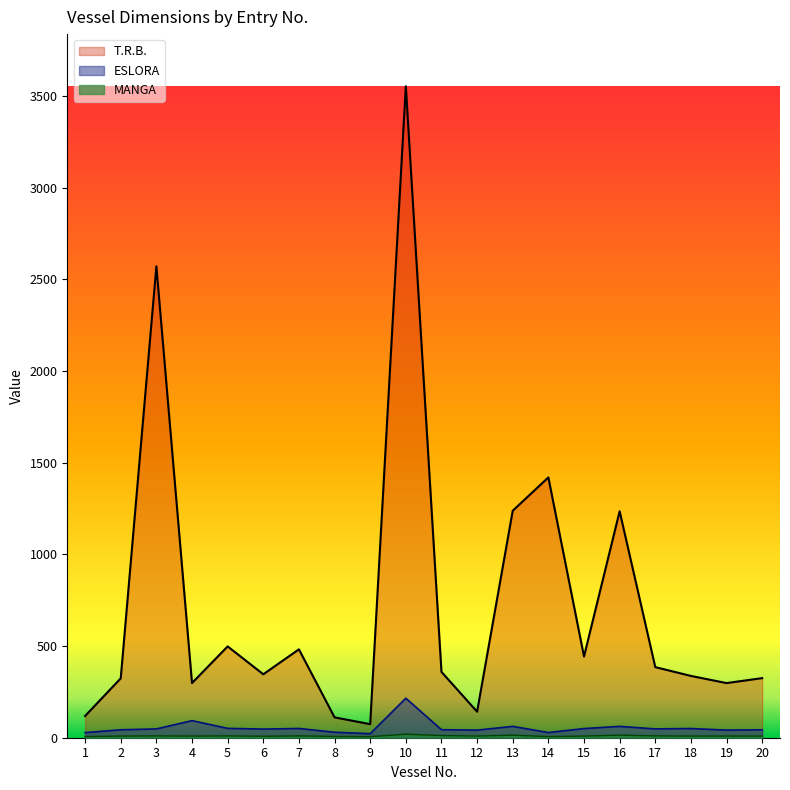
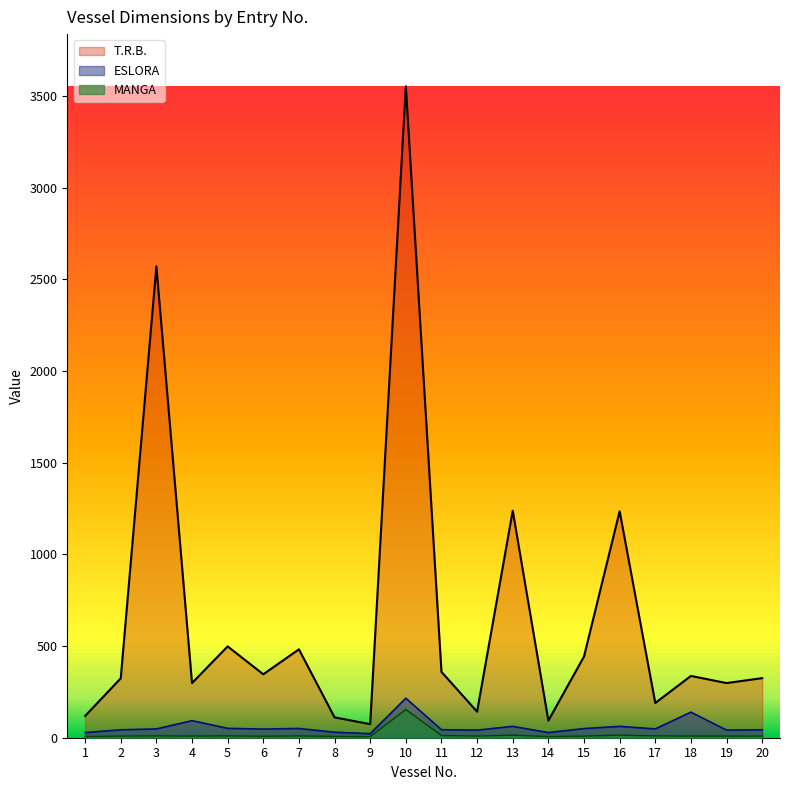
MANGA, 10: 20 -> 150
T.R.B., 14: 1420 -> 90
T.R.B., 17: 390 -> 190
ESLORA, 18: 50 -> 140
